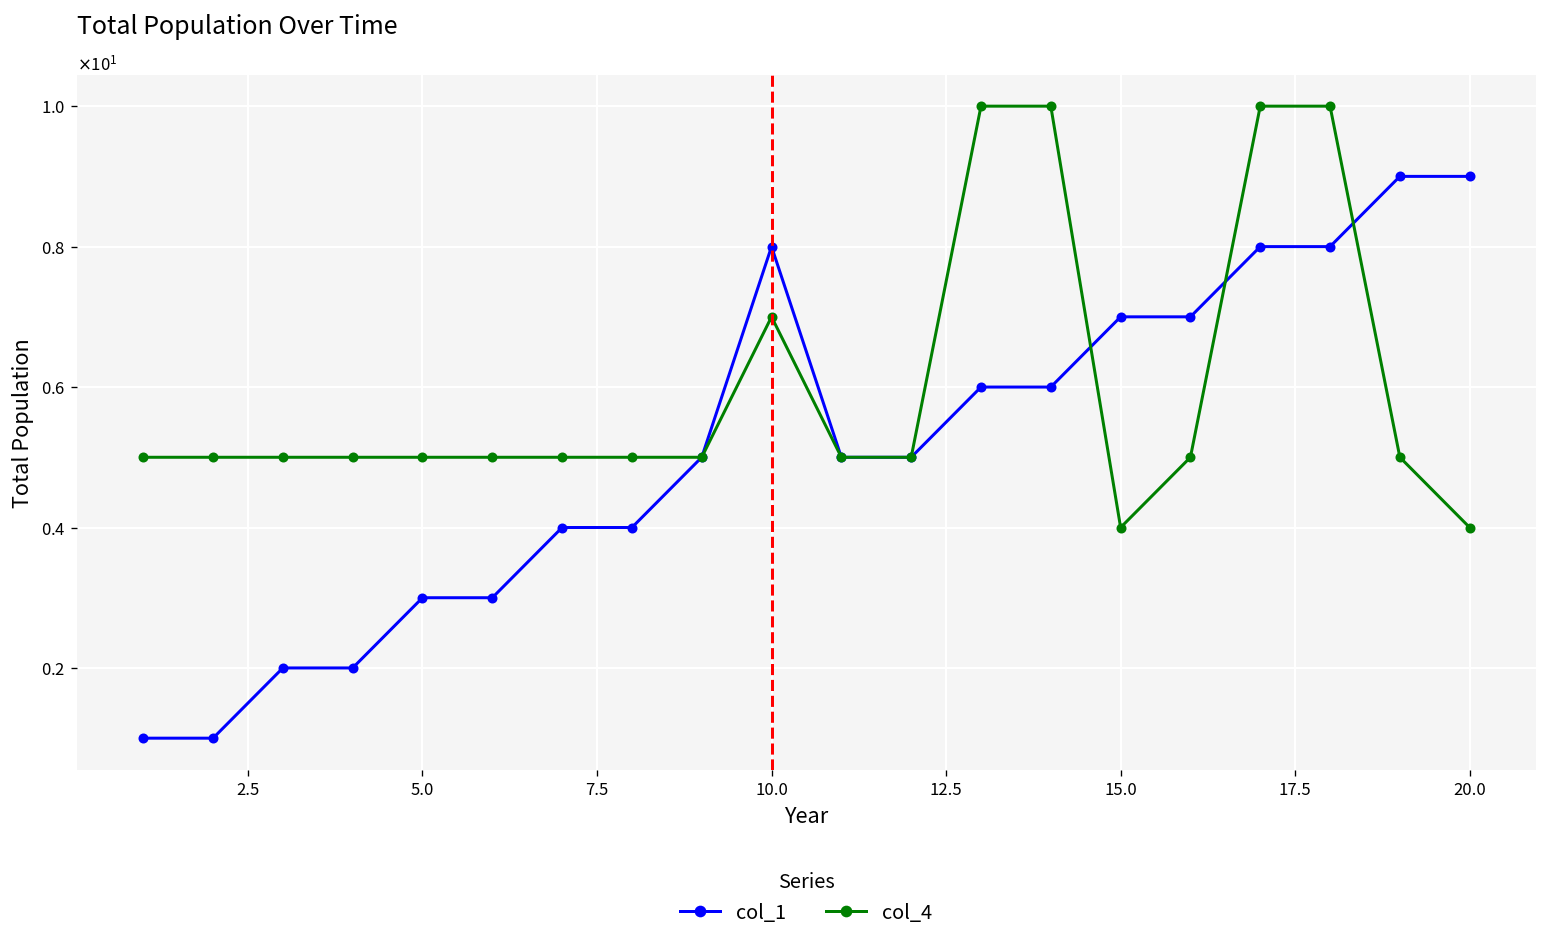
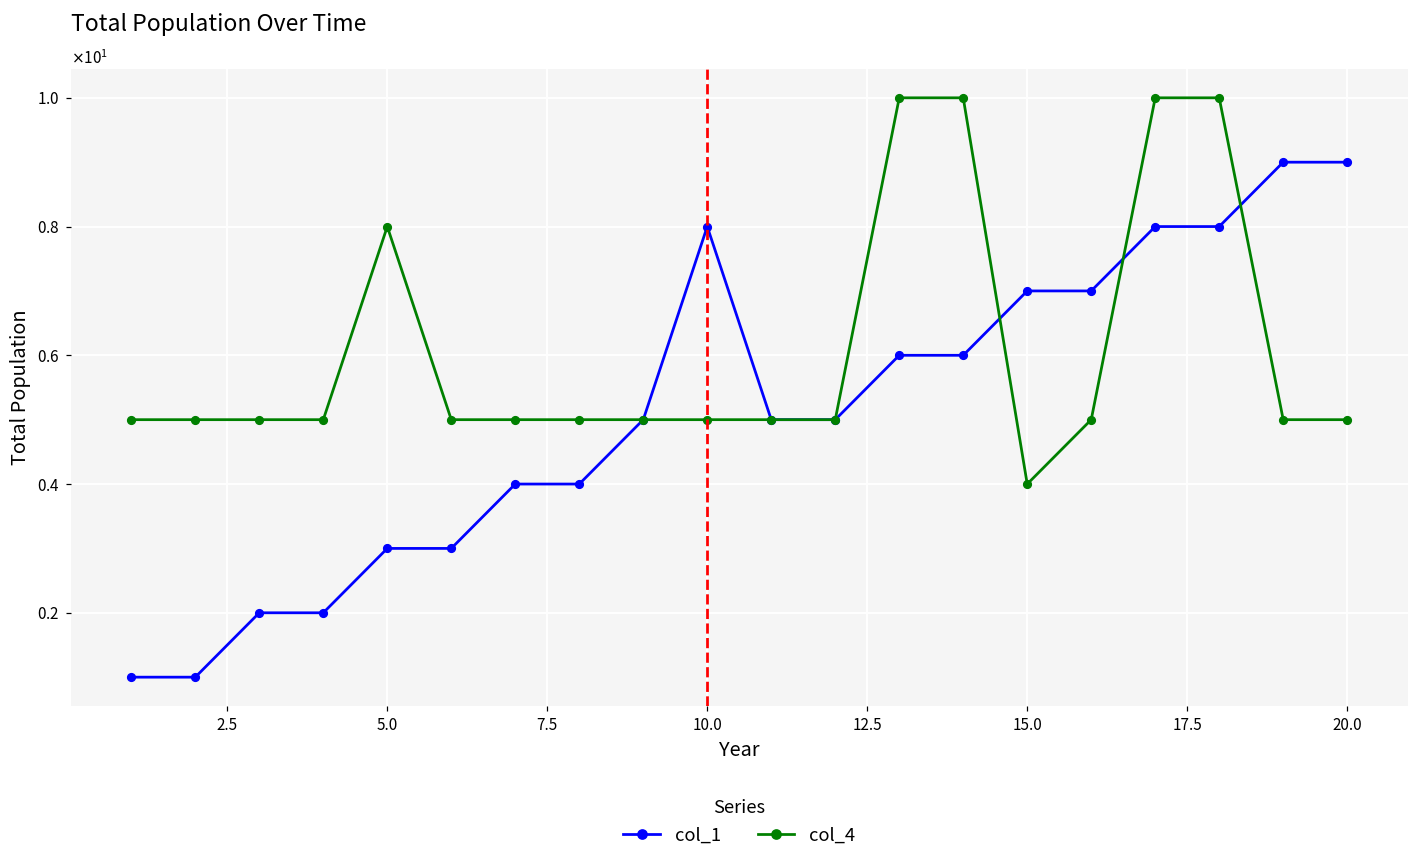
col_4, 5.0: 5 -> 8
col_4, 10.0: 7 -> 5
col_4, 20.0: 4 -> 5
